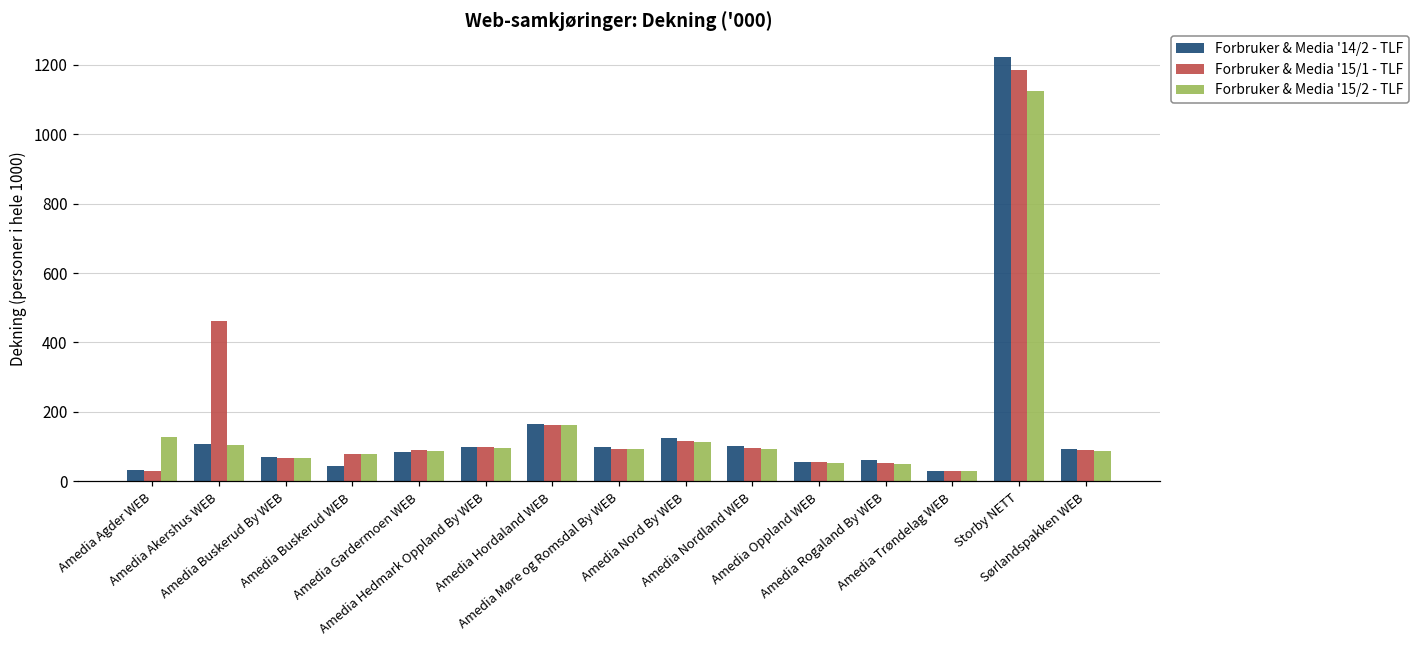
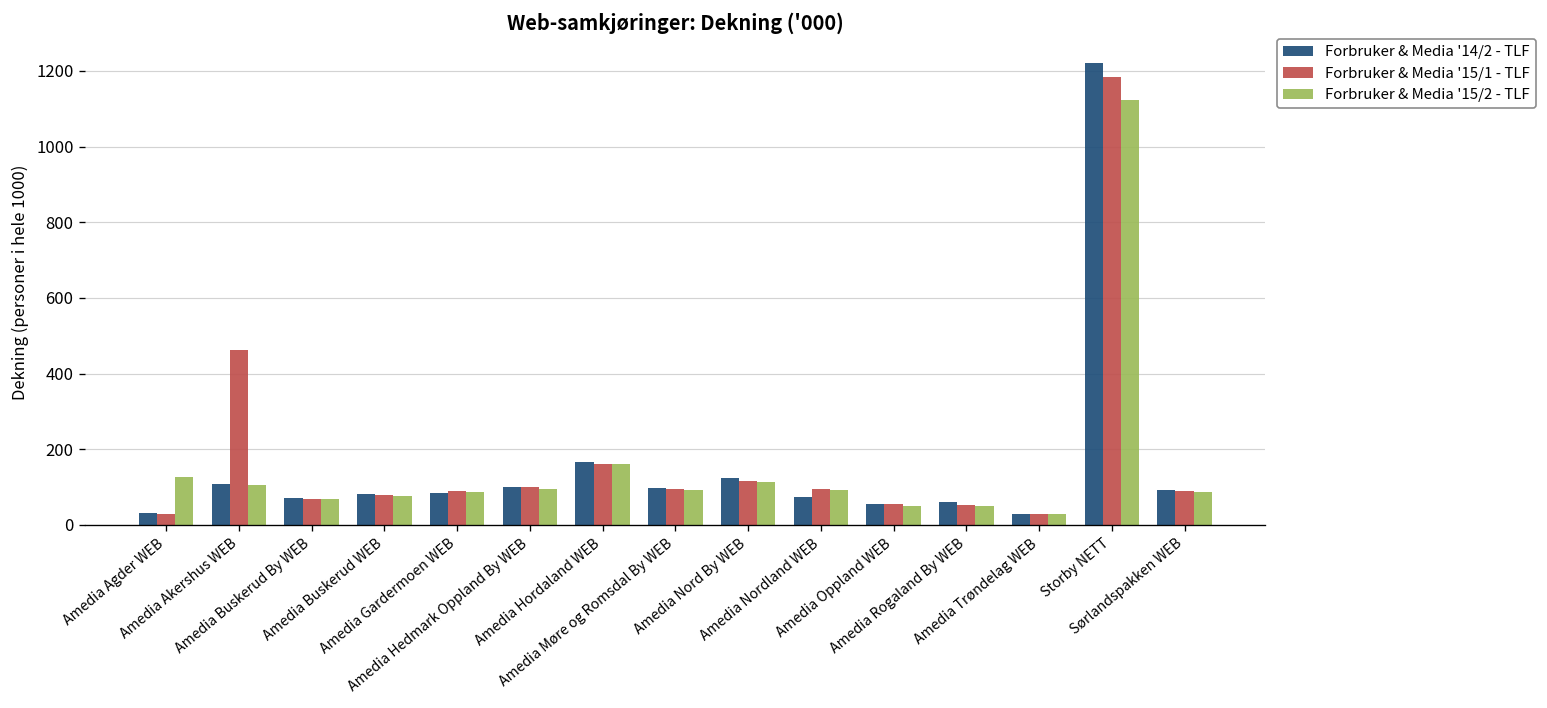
Forbruker & Media '14/2 - TLF, Amedia Buskerud WEB: 50 -> 80
Forbruker & Media '14/2 - TLF, Amedia Nordland WEB: 100 -> 70
